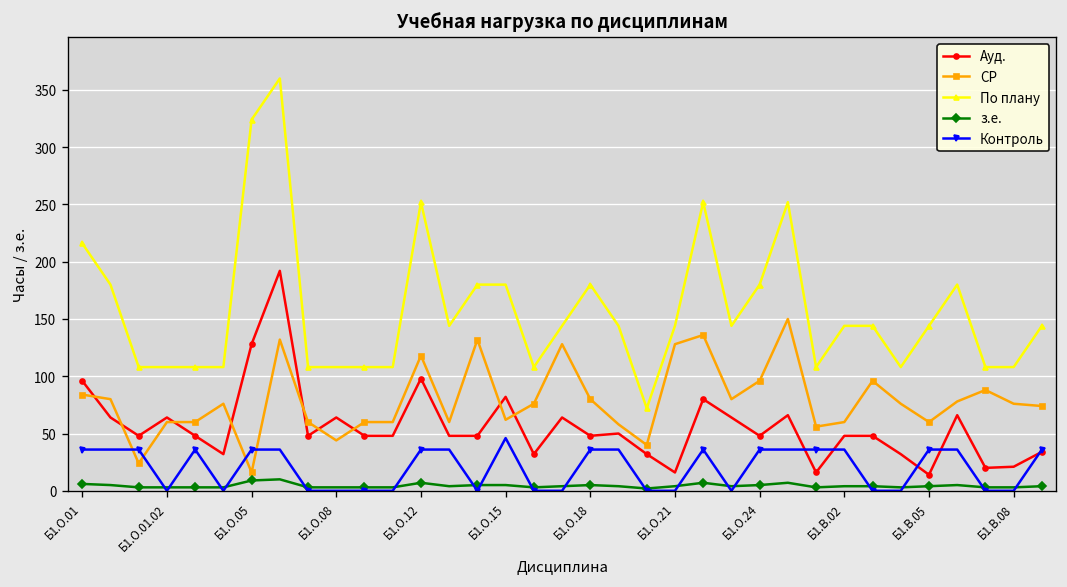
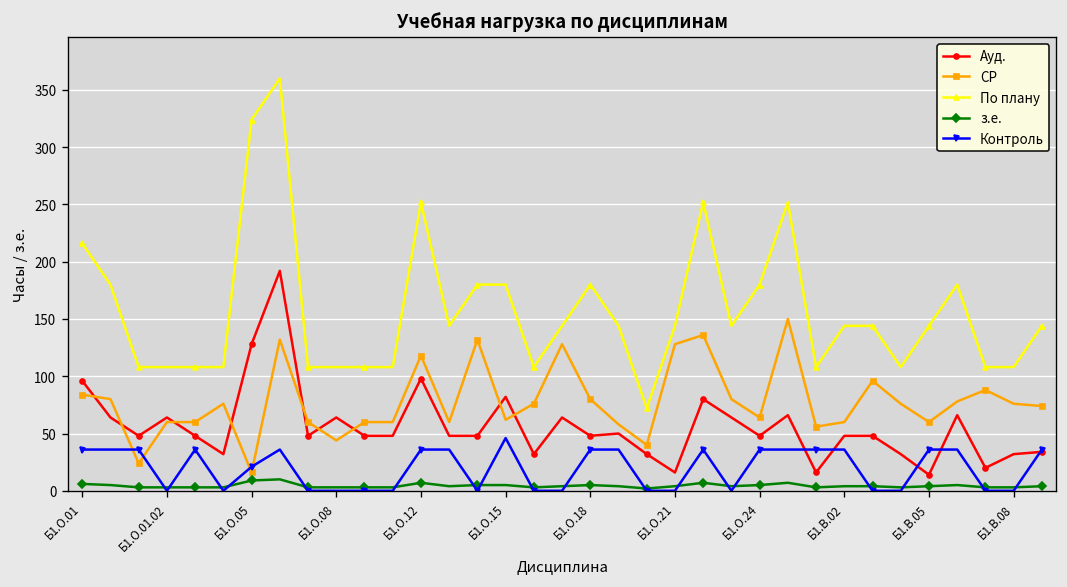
Контроль, Б1.О.05: 40 -> 20
СР, Б1.О.24: 100 -> 60
Ауд., Б1.В.08: 20 -> 30
